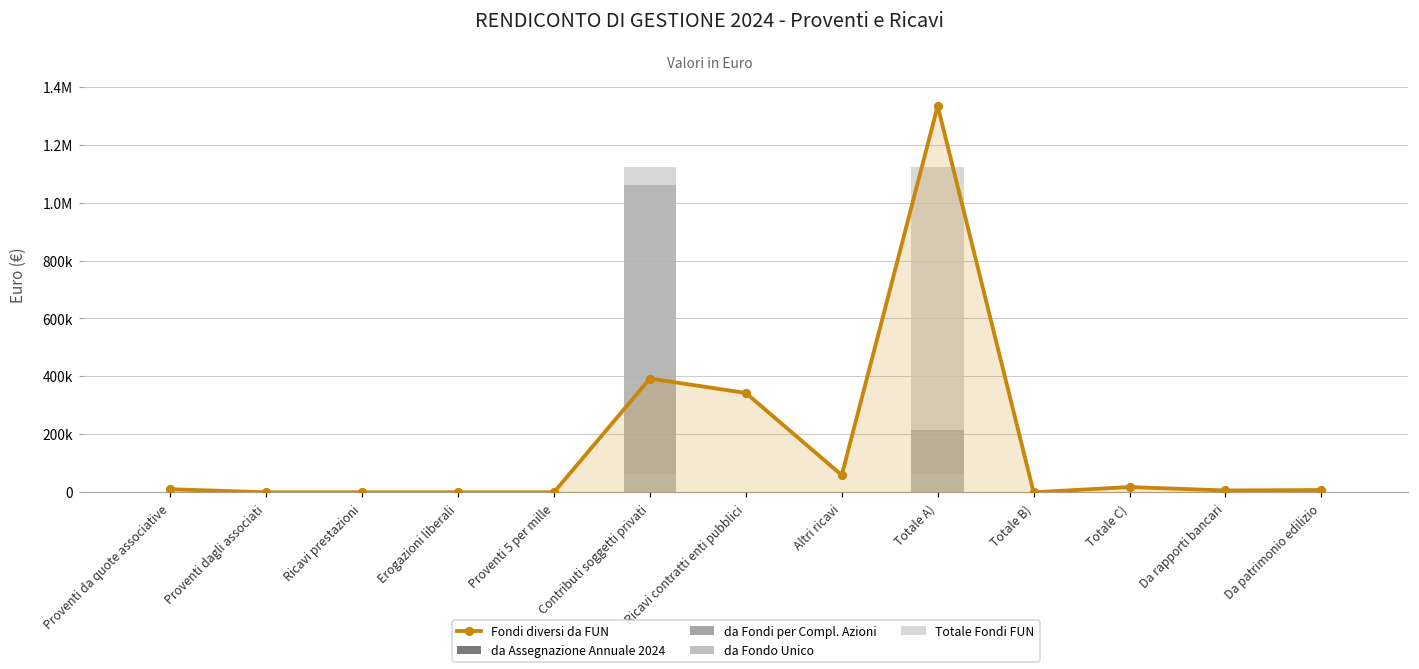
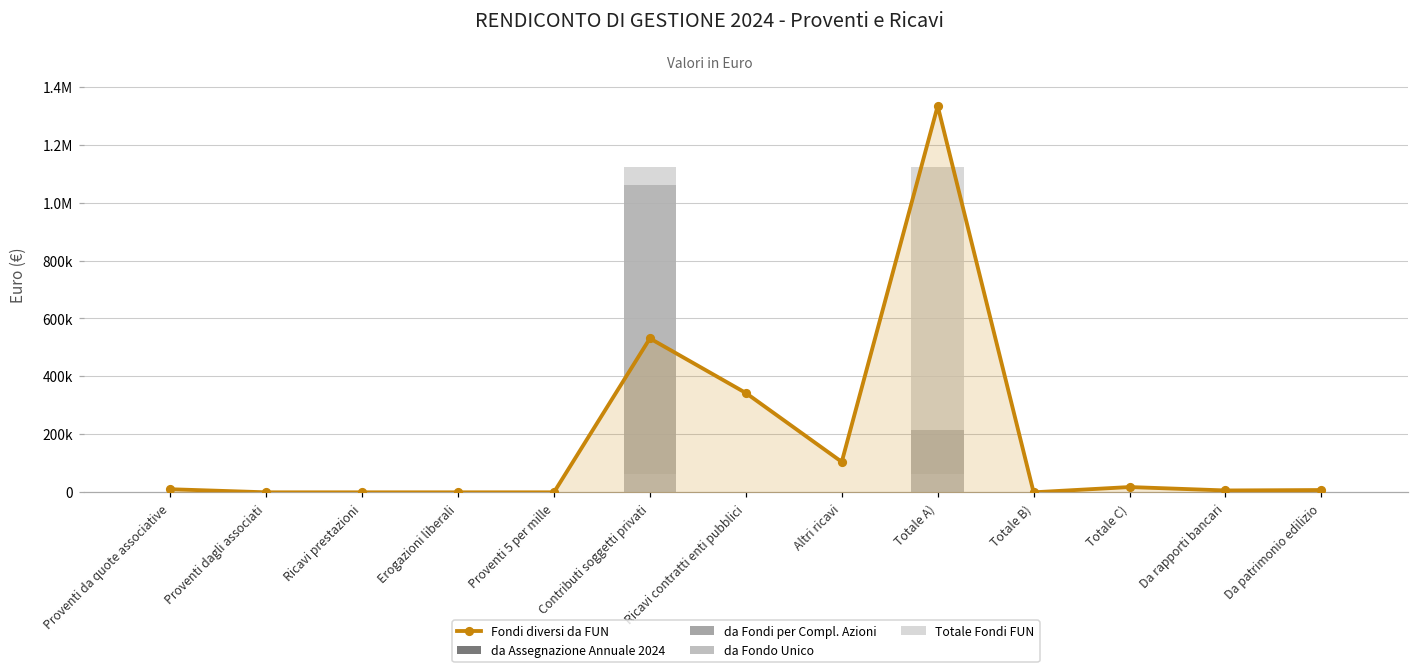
Fondi diversi da FUN, Contributi soggetti privati: 390000 -> 530000
Fondi diversi da FUN, Altri ricavi: 60000 -> 110000
